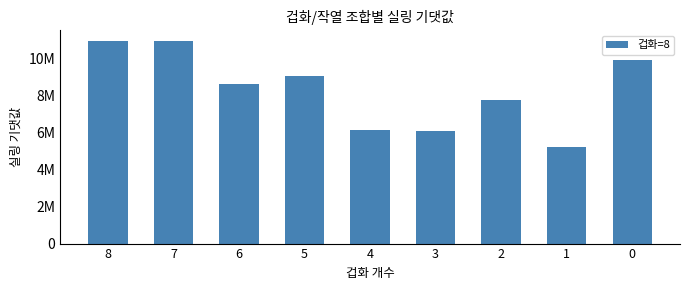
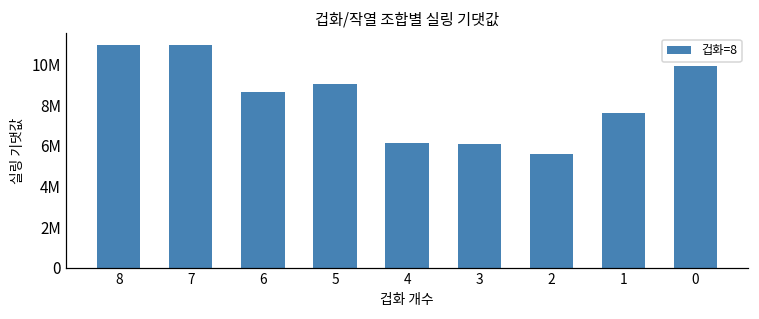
2: 7800000 -> 5600000
1: 5200000 -> 7600000
